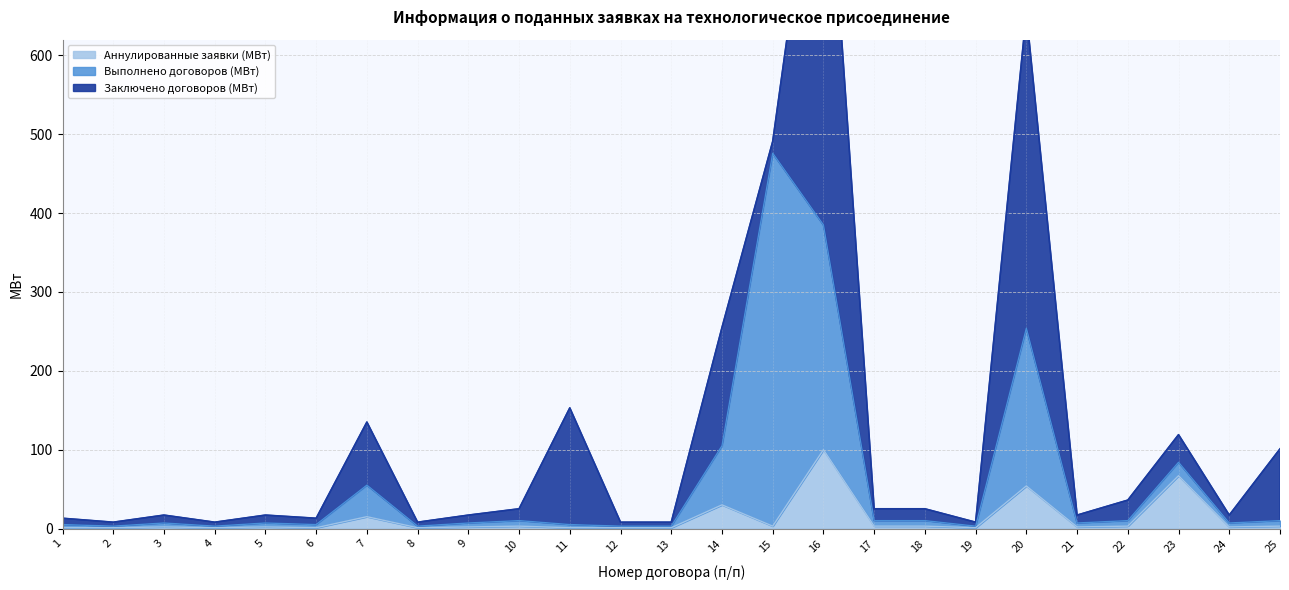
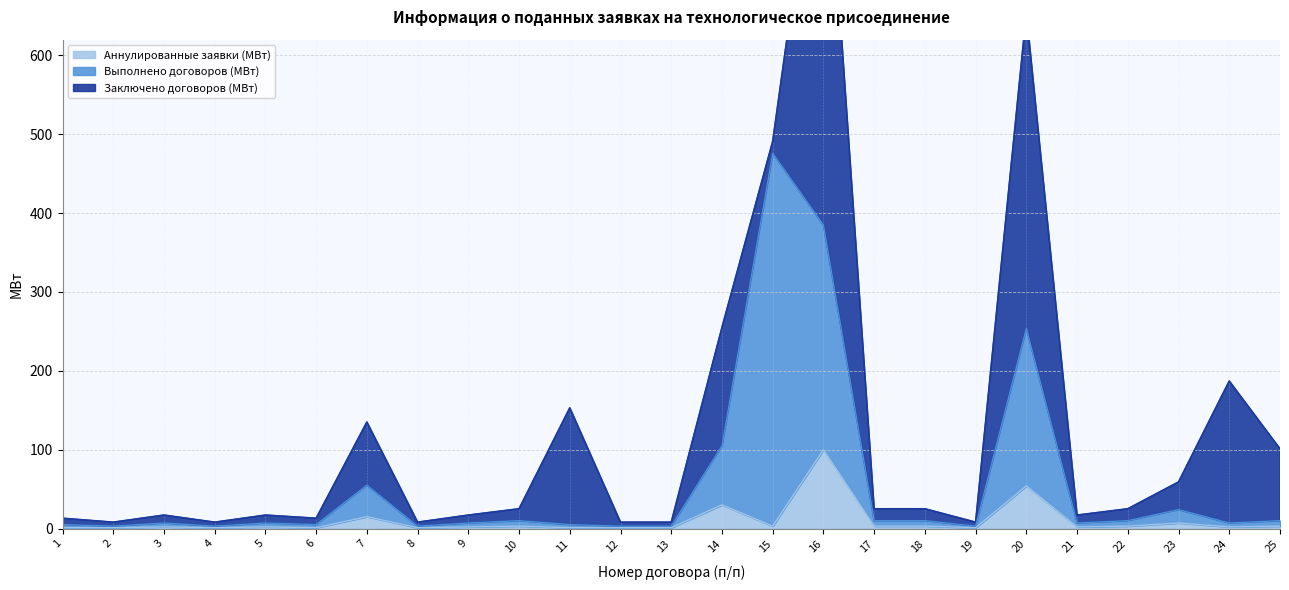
Заключено договоров (МВт), 22: 30 -> 20
Аннулированные заявки (МВт), 23: 70 -> 10
Заключено договоров (МВт), 24: 10 -> 180
